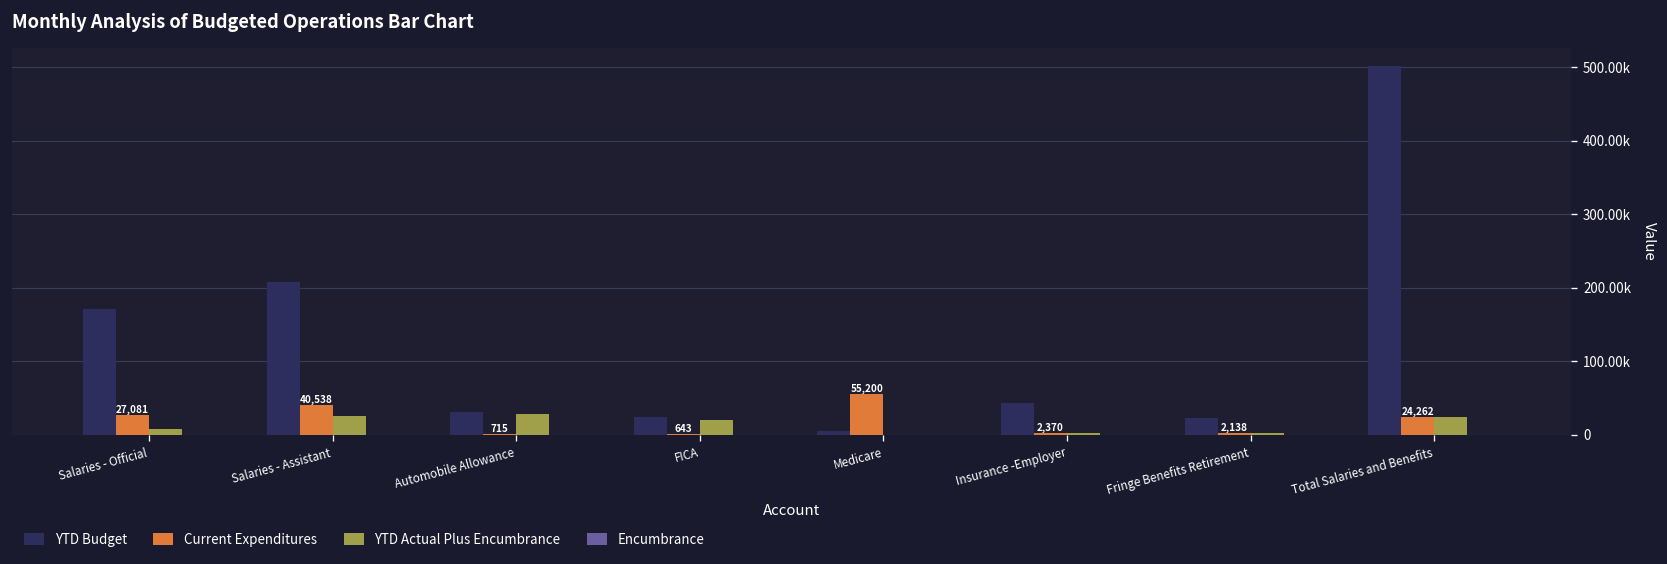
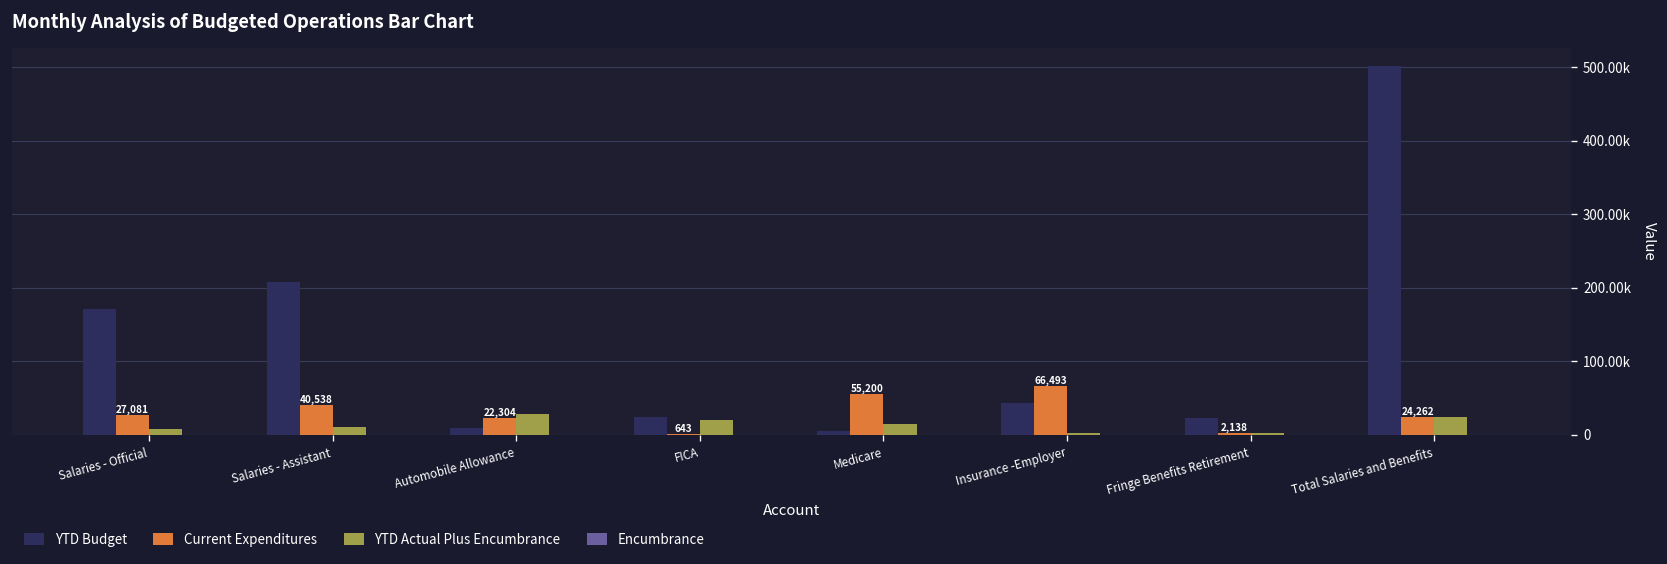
YTD Actual Plus Encumbrance, Salaries - Assistant: 30000 -> 10000
YTD Budget, Automobile Allowance: 30000 -> 10000
Current Expenditures, Automobile Allowance: 715 -> 22,304
YTD Actual Plus Encumbrance, Medicare: 0 -> 10000
Current Expenditures, Insurance -Employer: 2,370 -> 66,493
